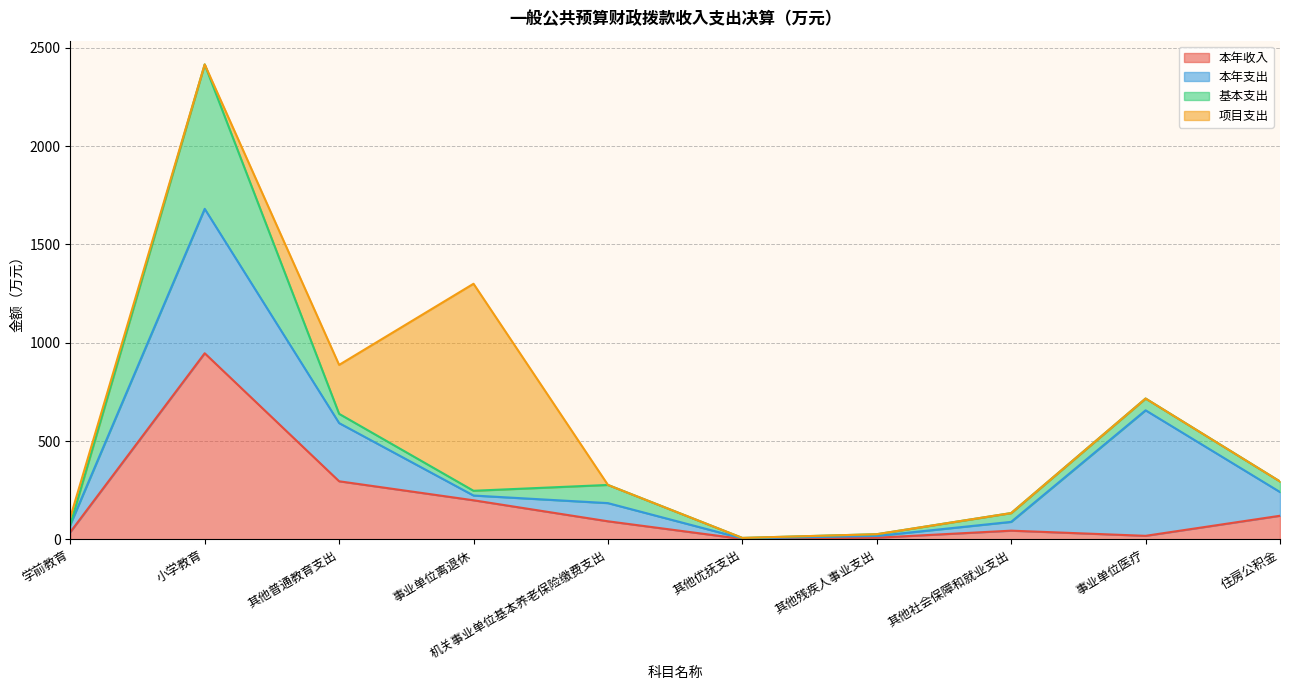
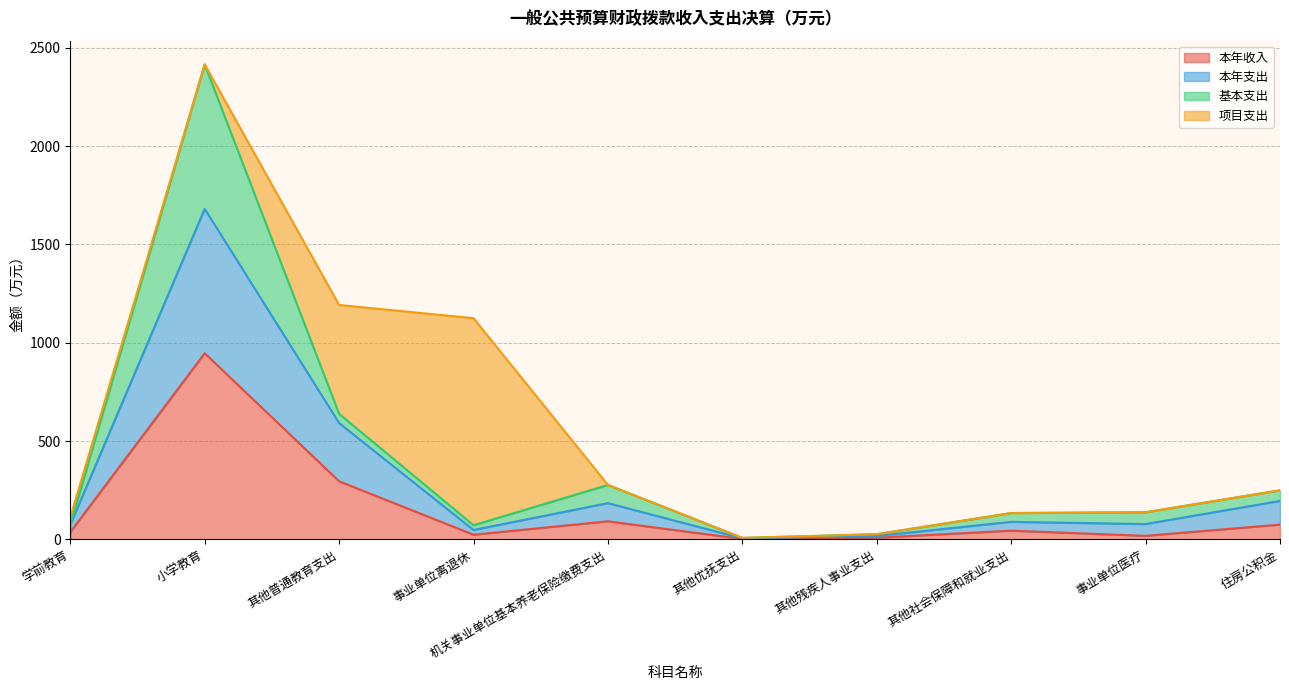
项目支出, 其他普通教育支出: 250 -> 550
本年收入, 事业单位离退休: 200 -> 20
本年支出, 事业单位医疗: 640 -> 60
本年收入, 住房公积金: 120 -> 80
